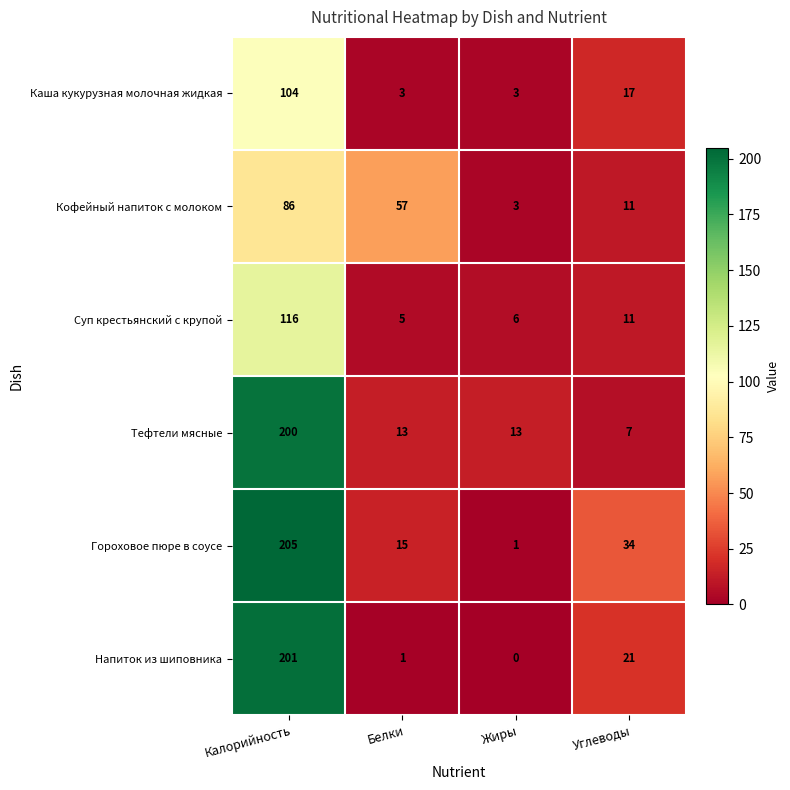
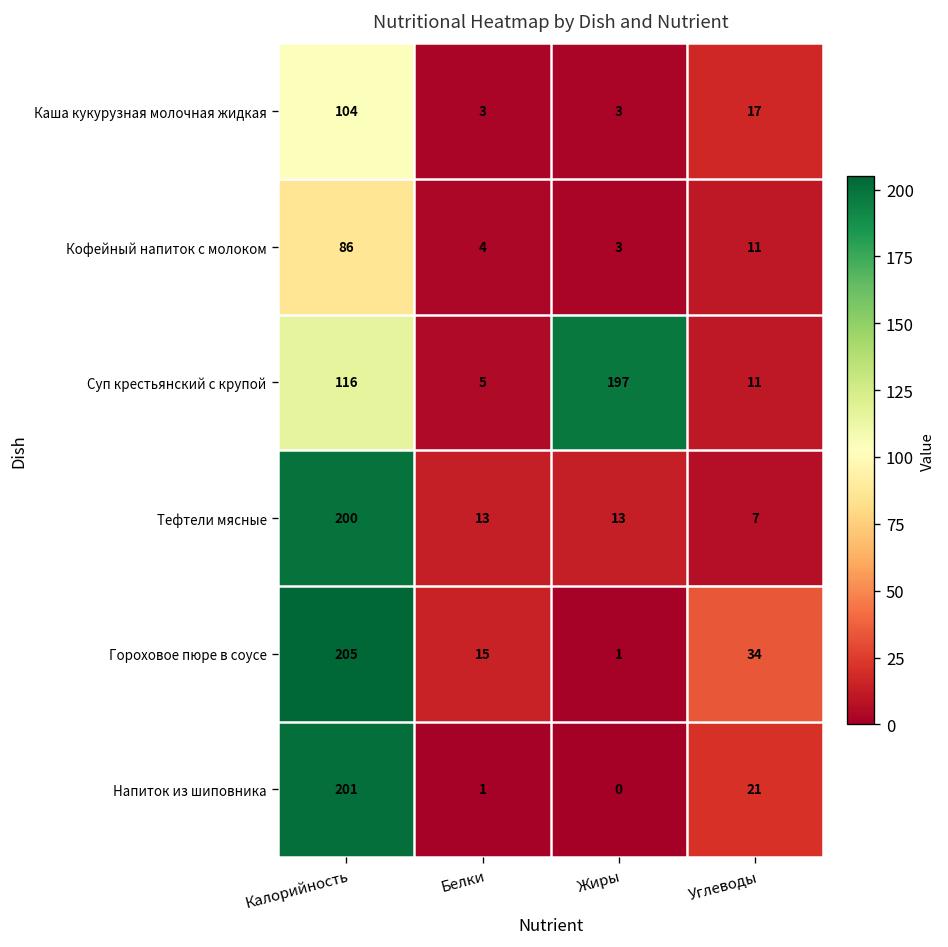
Кофейный напиток с молоком, Белки: 57 -> 4
Суп крестьянский с крупой, Жиры: 6 -> 197
